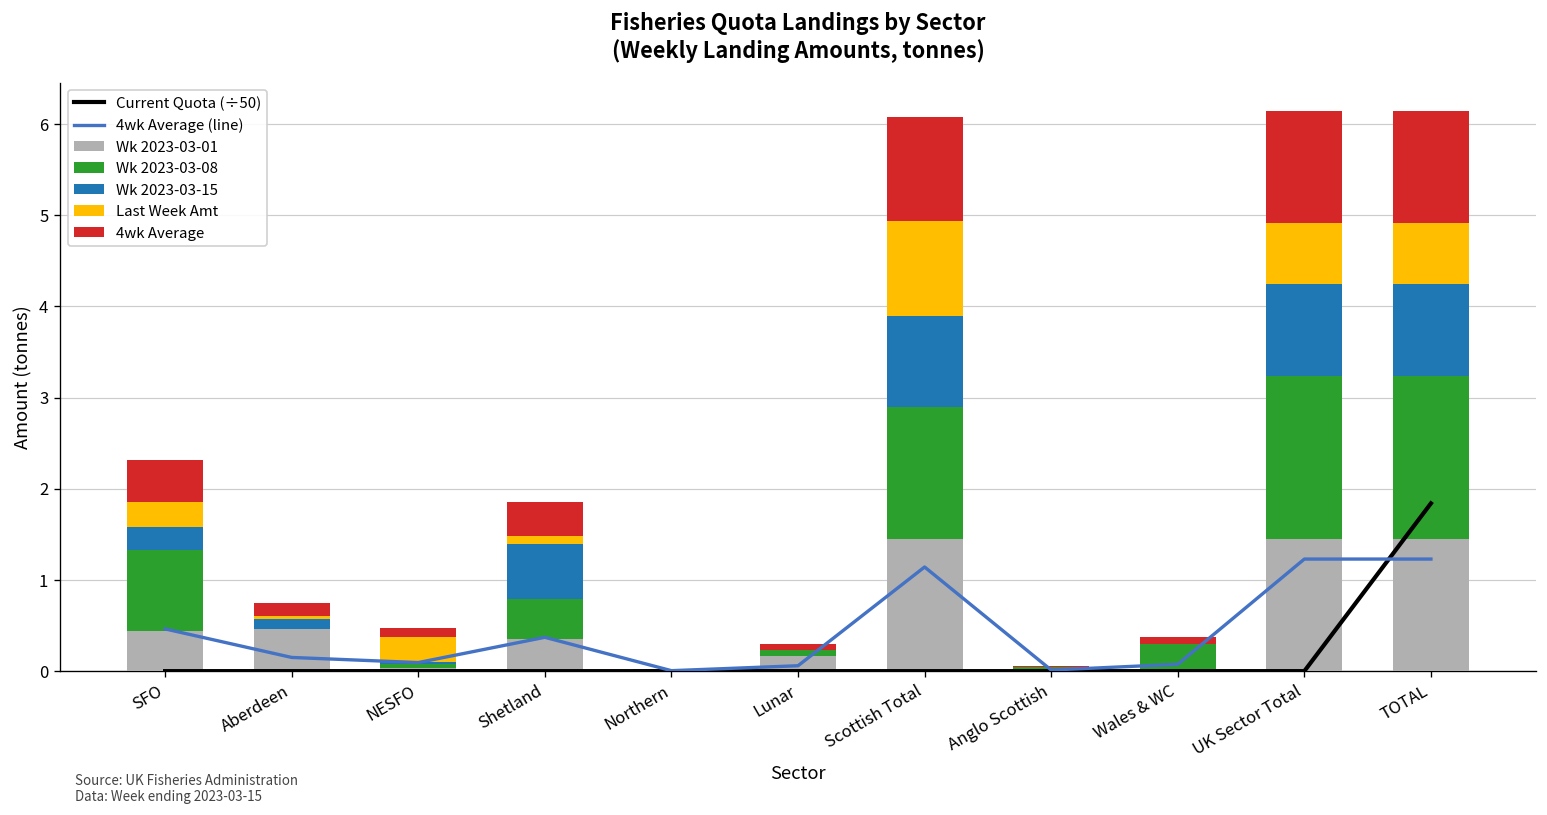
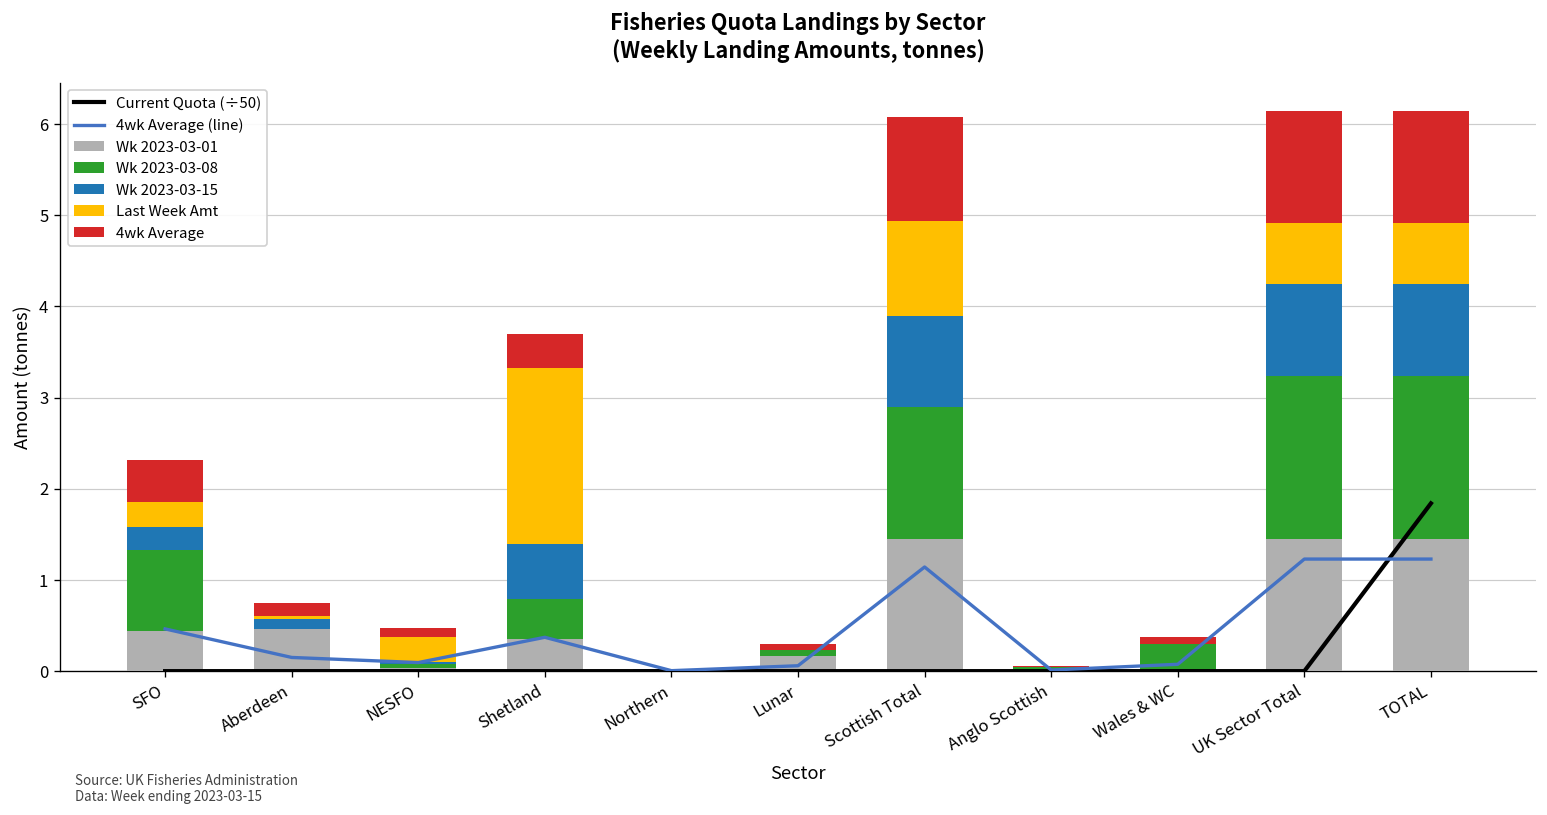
Last Week Amt, Shetland: 0.1 -> 1.9
